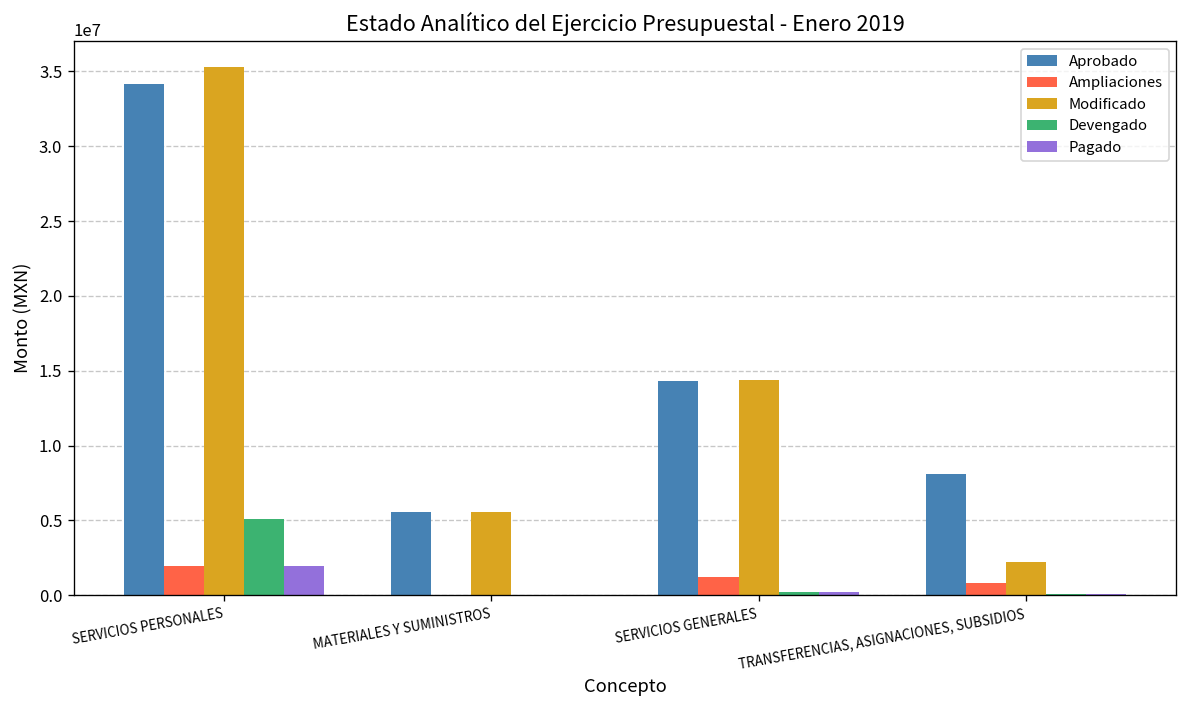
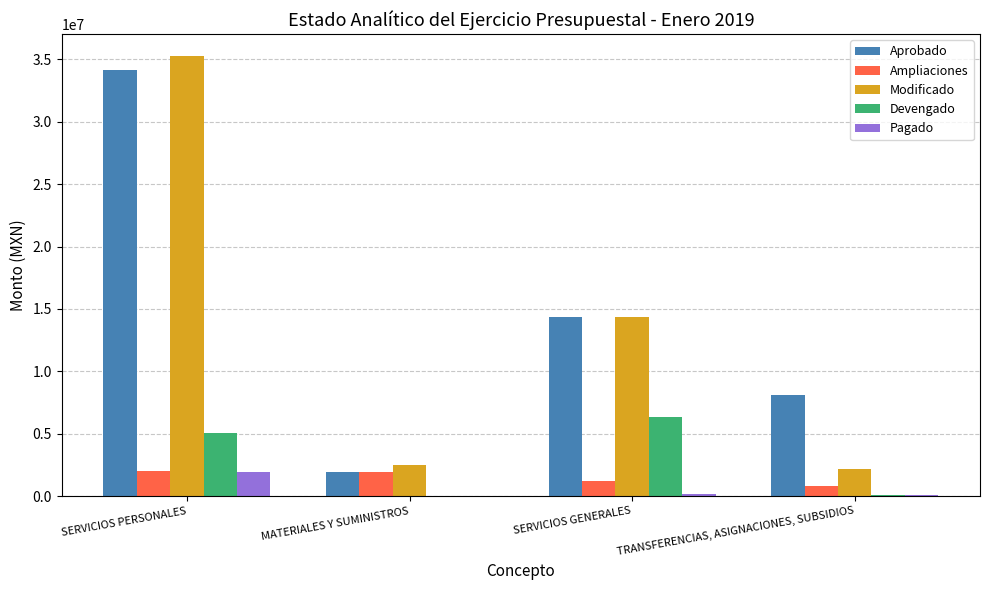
Aprobado, MATERIALES Y SUMINISTROS: 5600000 -> 1900000
Ampliaciones, MATERIALES Y SUMINISTROS: 0 -> 1900000
Modificado, MATERIALES Y SUMINISTROS: 5600000 -> 2500000
Devengado, SERVICIOS GENERALES: 200000 -> 6300000
